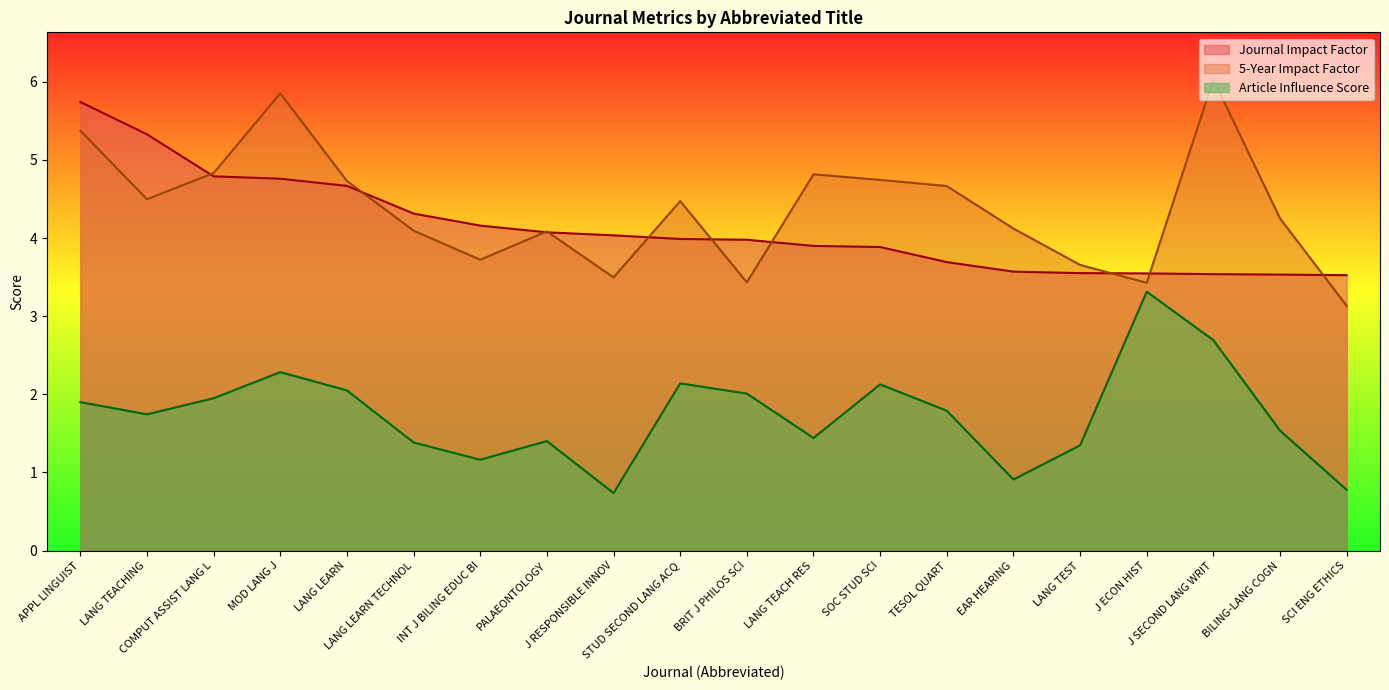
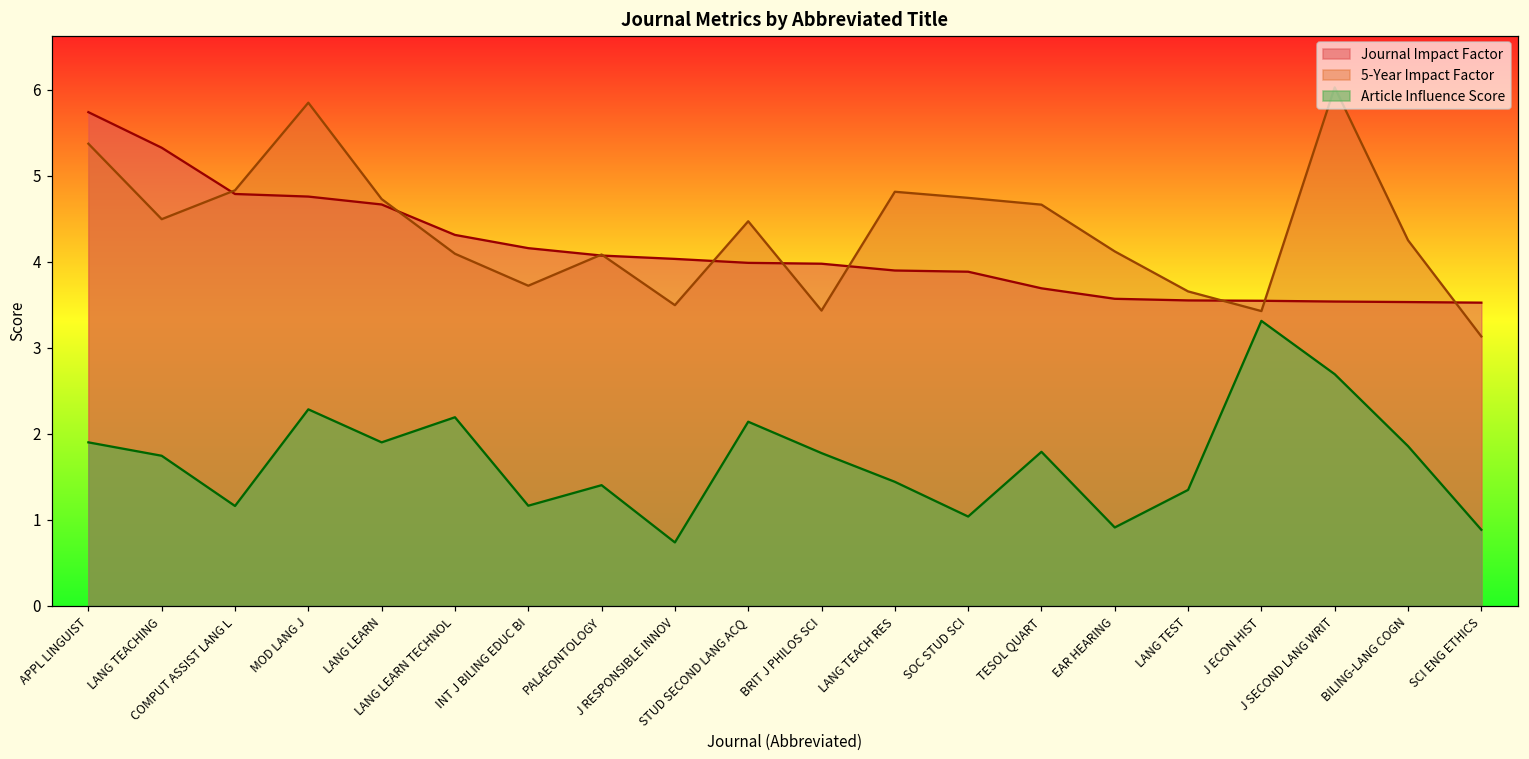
Article Influence Score, COMPUT ASSIST LANG L: 2.0 -> 1.2
Article Influence Score, LANG LEARN: 2.1 -> 1.9
Article Influence Score, LANG LEARN TECHNOL: 1.4 -> 2.2
Article Influence Score, BRIT J PHILOS SCI: 2.0 -> 1.8
Article Influence Score, SOC STUD SCI: 2.1 -> 1.0
Article Influence Score, BILING-LANG COGN: 1.5 -> 1.9
Article Influence Score, SCI ENG ETHICS: 0.8 -> 0.9
